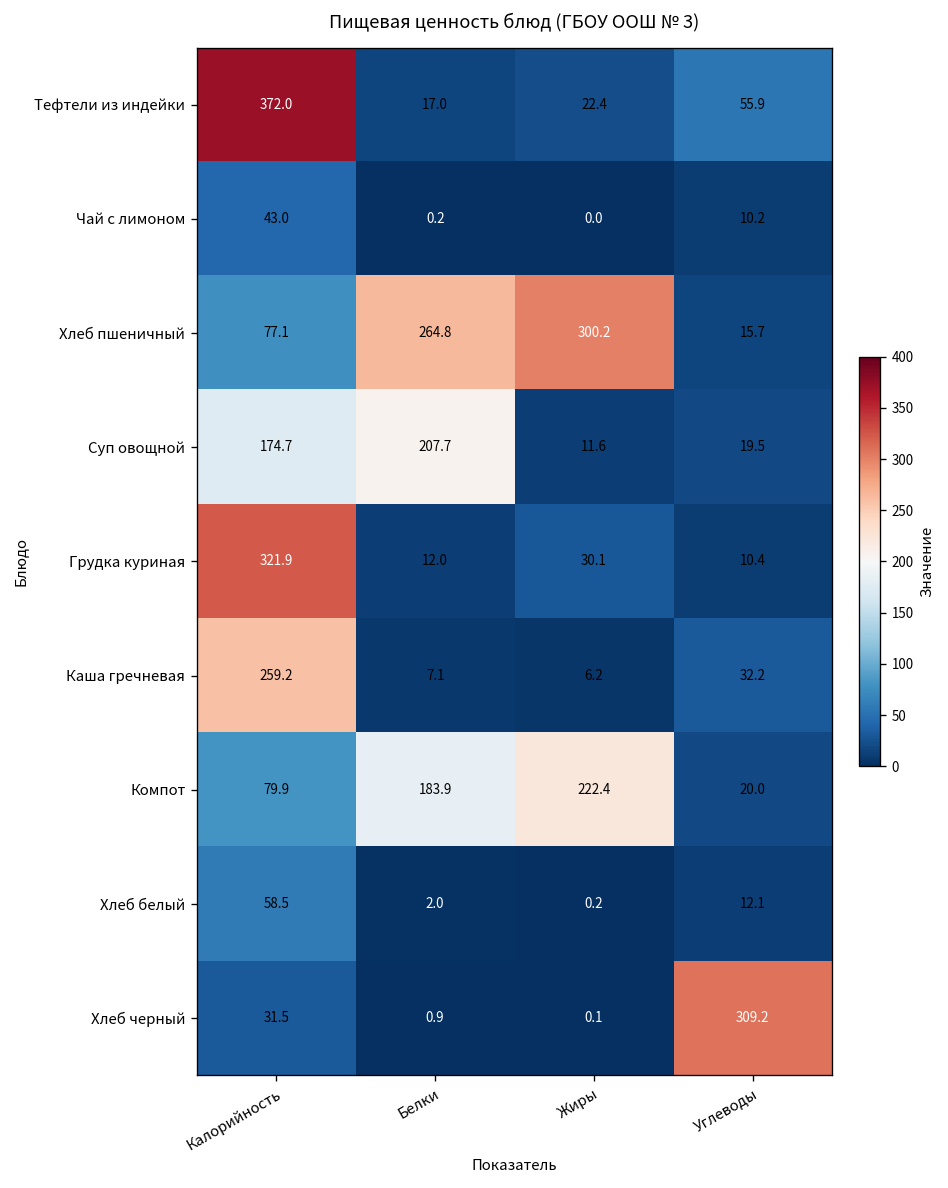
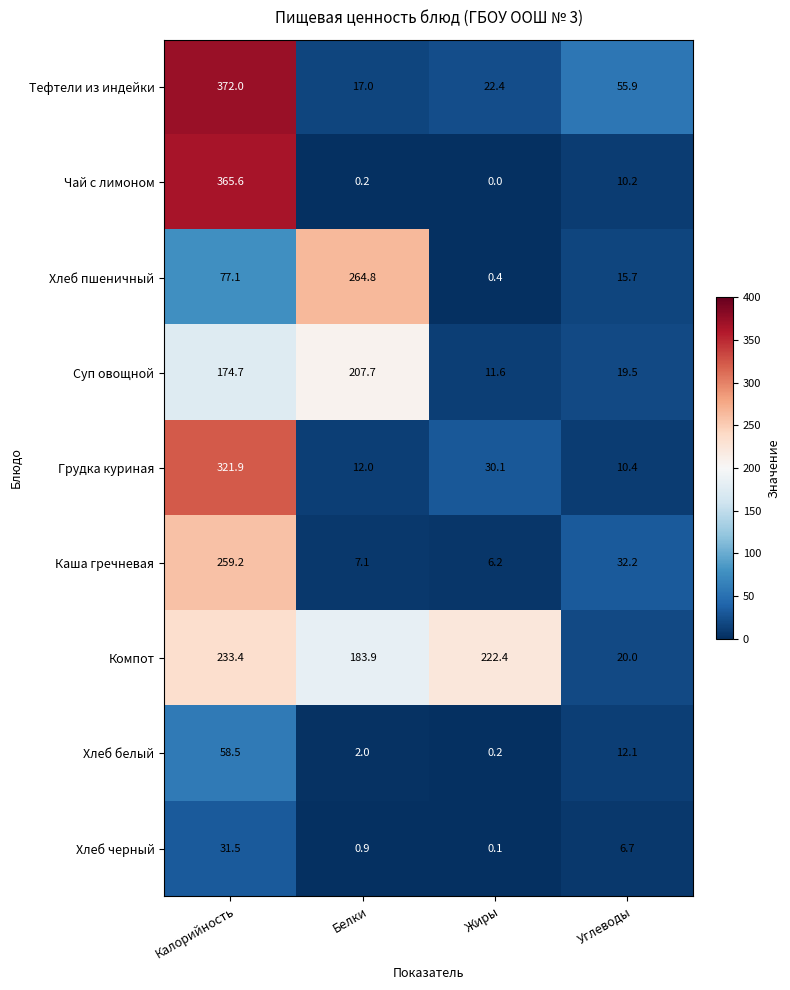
Чай с лимоном, Калорийность: 43.0 -> 365.6
Хлеб пшеничный, Жиры: 300.2 -> 0.4
Компот, Калорийность: 79.9 -> 233.4
Хлеб черный, Углеводы: 309.2 -> 6.7
